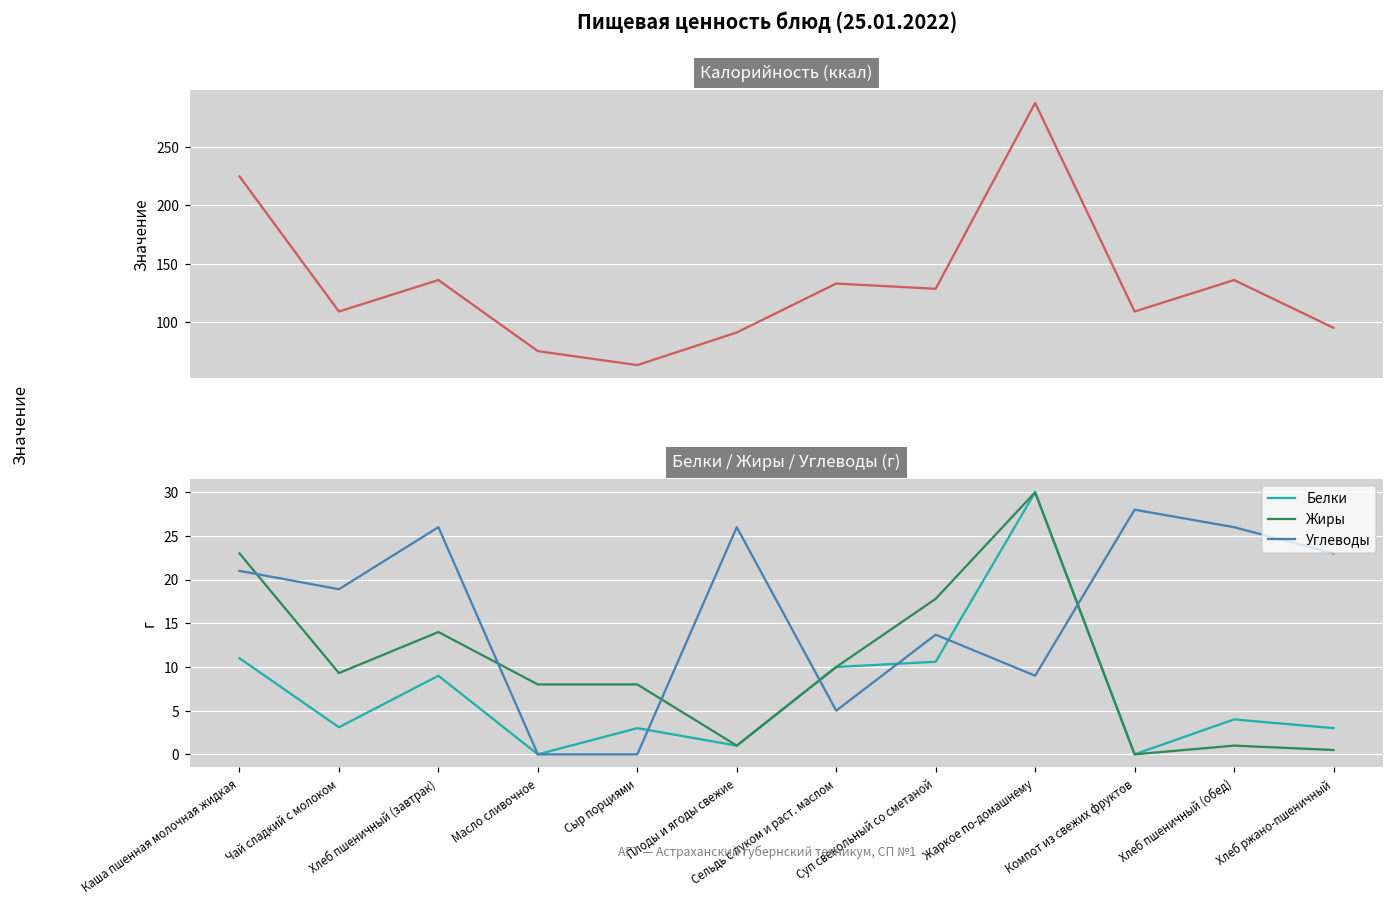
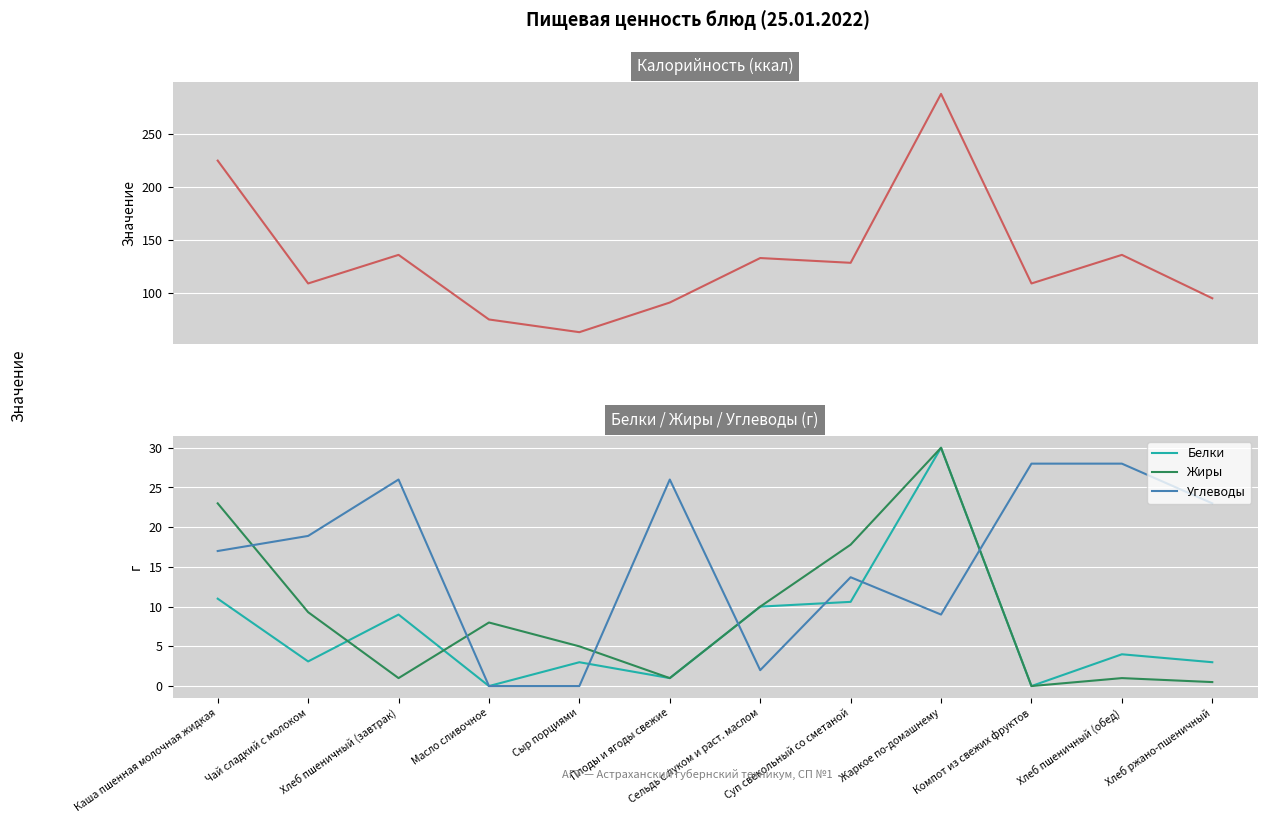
Белки / Жиры / Углеводы (г), Углеводы, Каша пшенная молочная жидкая: 21 -> 17
Белки / Жиры / Углеводы (г), Жиры, Хлеб пшеничный (завтрак): 14 -> 1
Белки / Жиры / Углеводы (г), Жиры, Сыр порциями: 8 -> 5
Белки / Жиры / Углеводы (г), Углеводы, Сельдь с луком и раст. маслом: 5 -> 2
Белки / Жиры / Углеводы (г), Углеводы, Хлеб пшеничный (обед): 26 -> 28
